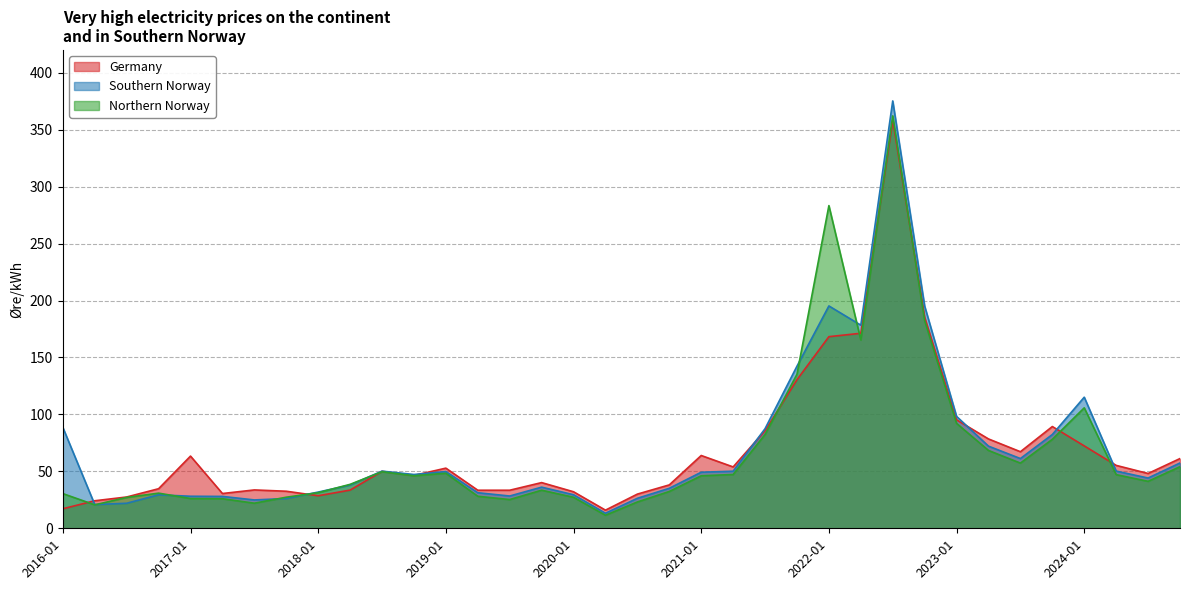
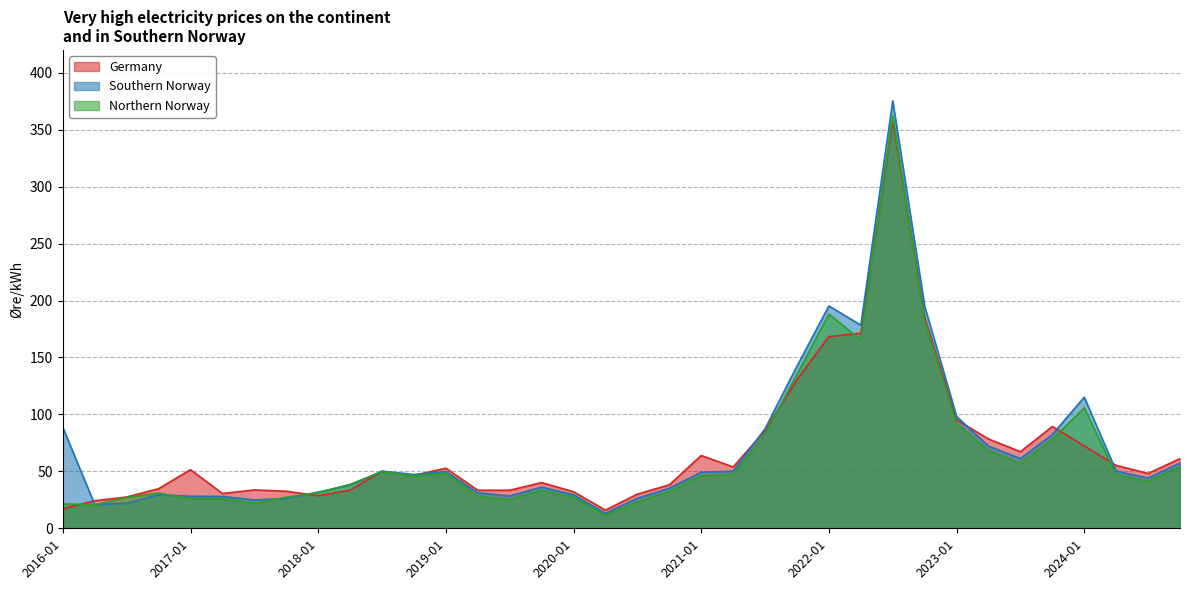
Northern Norway, 2016-01: 30 -> 21
Germany, 2017-01: 63 -> 51
Northern Norway, 2022-01: 283 -> 188
